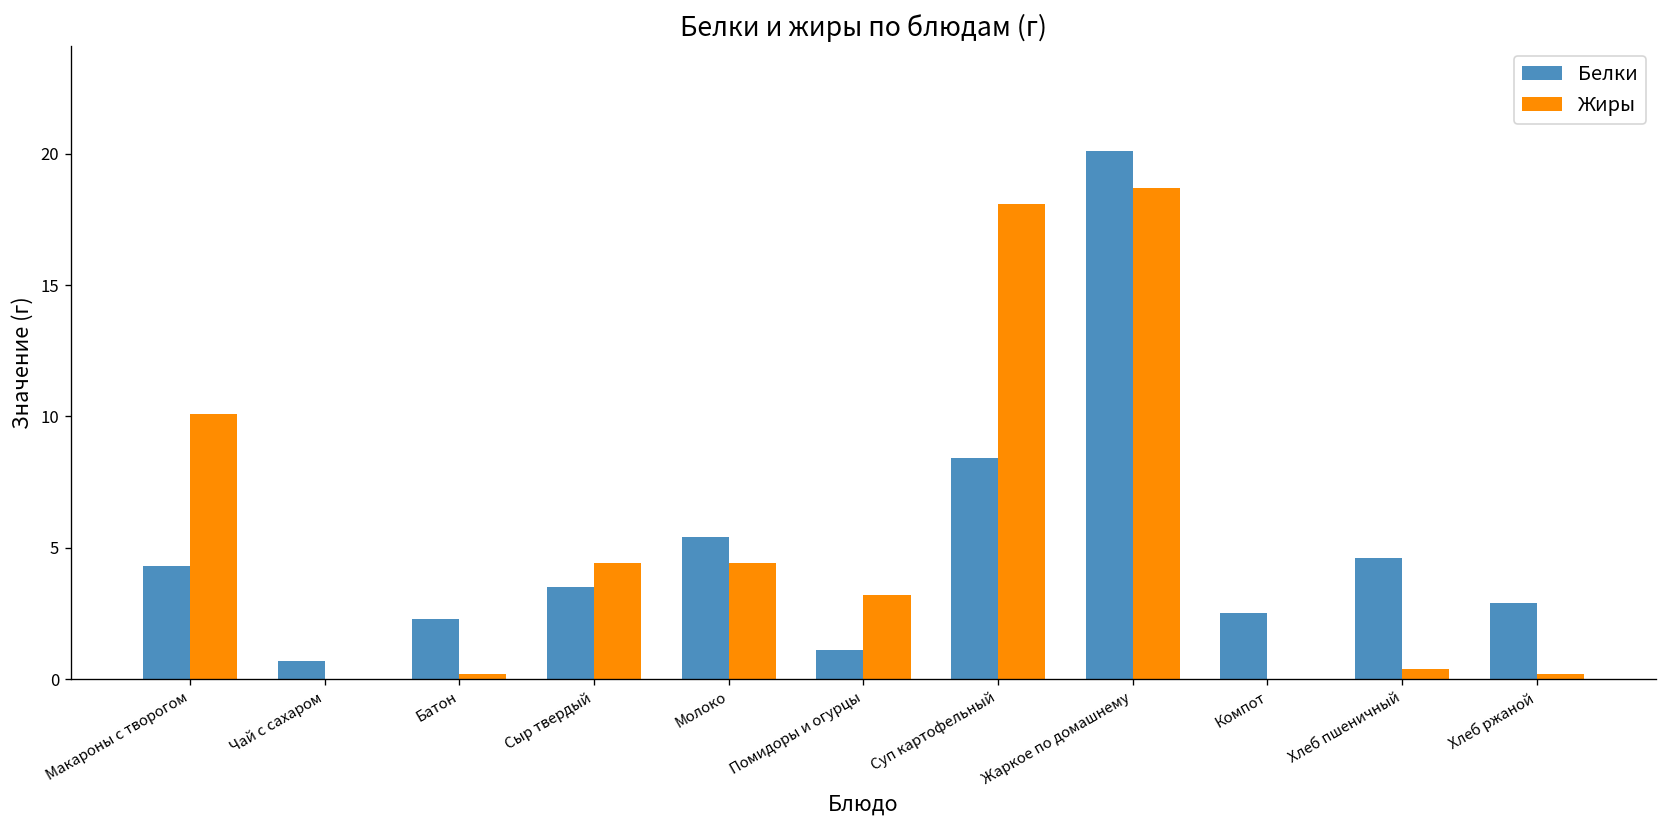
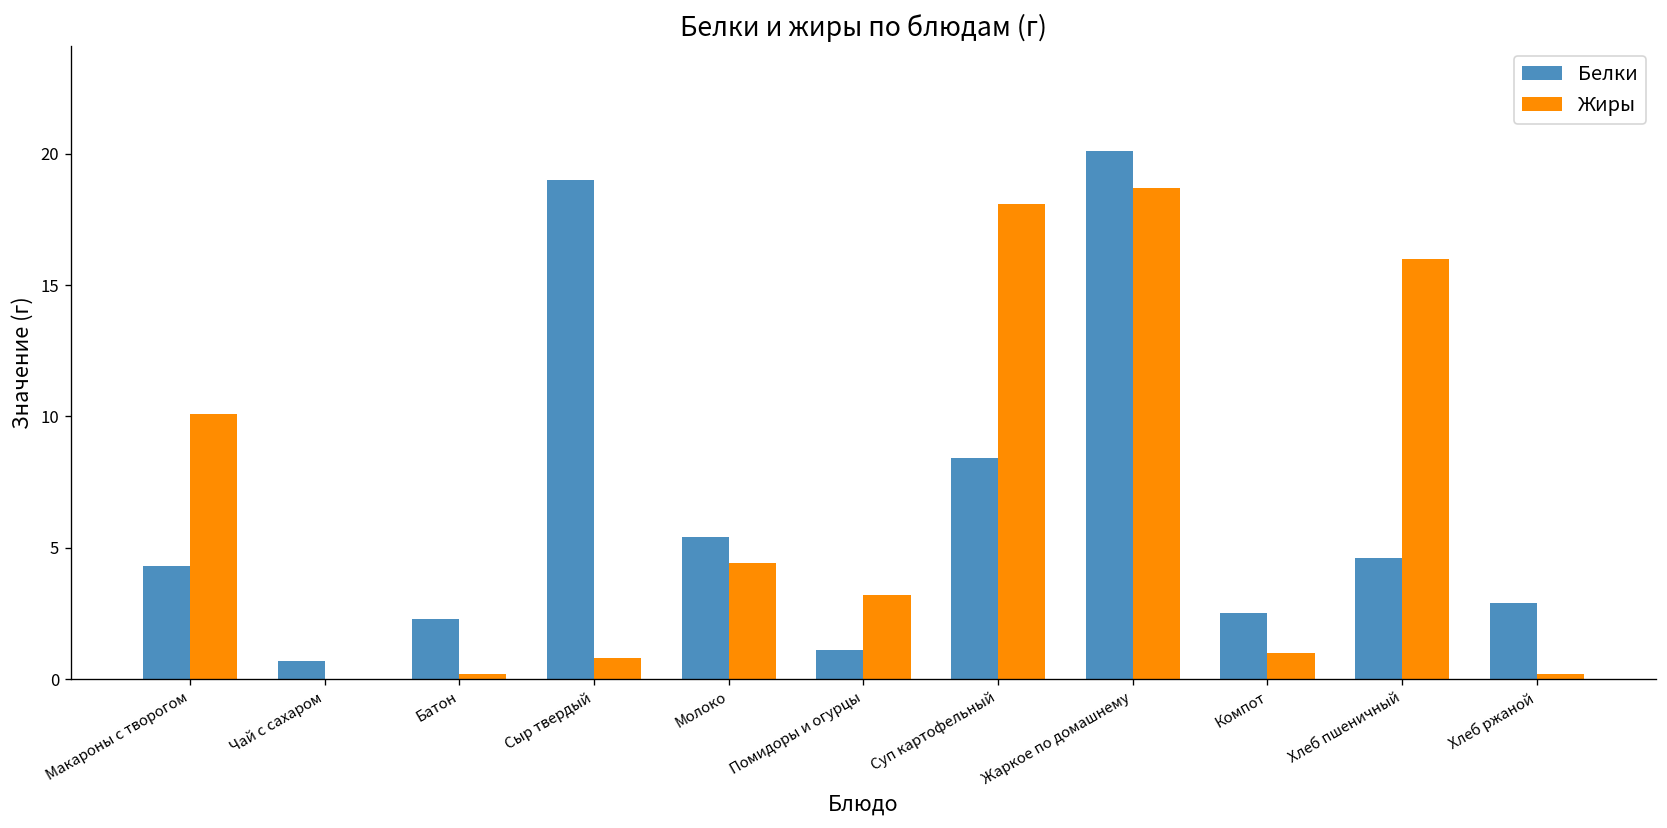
Белки, Сыр твердый: 3.5 -> 19.0
Жиры, Сыр твердый: 4.4 -> 0.8
Жиры, Компот: 0 -> 1
Жиры, Хлеб пшеничный: 0.4 -> 16.0
